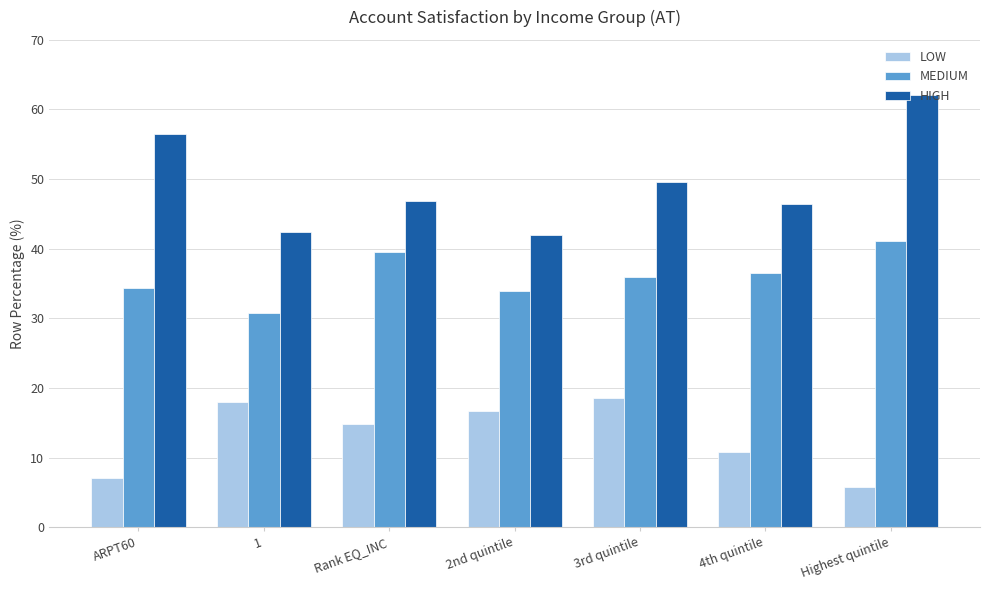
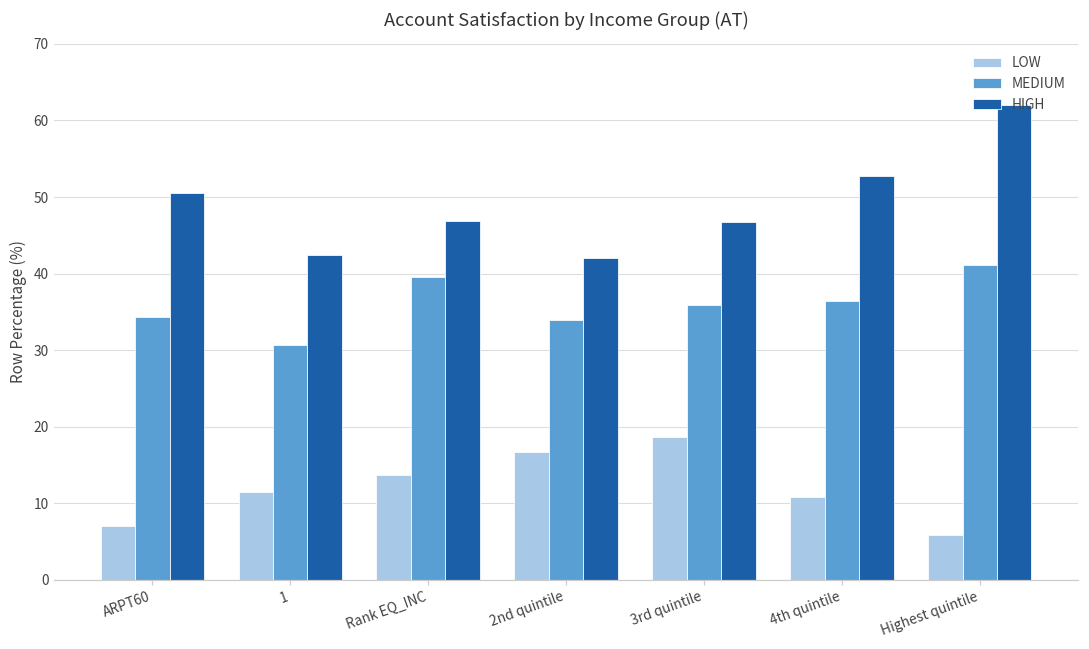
HIGH, ARPT60: 56 -> 50
LOW, 1: 18 -> 11
LOW, Rank EQ_INC: 15 -> 14
HIGH, 3rd quintile: 50 -> 47
HIGH, 4th quintile: 46 -> 53
